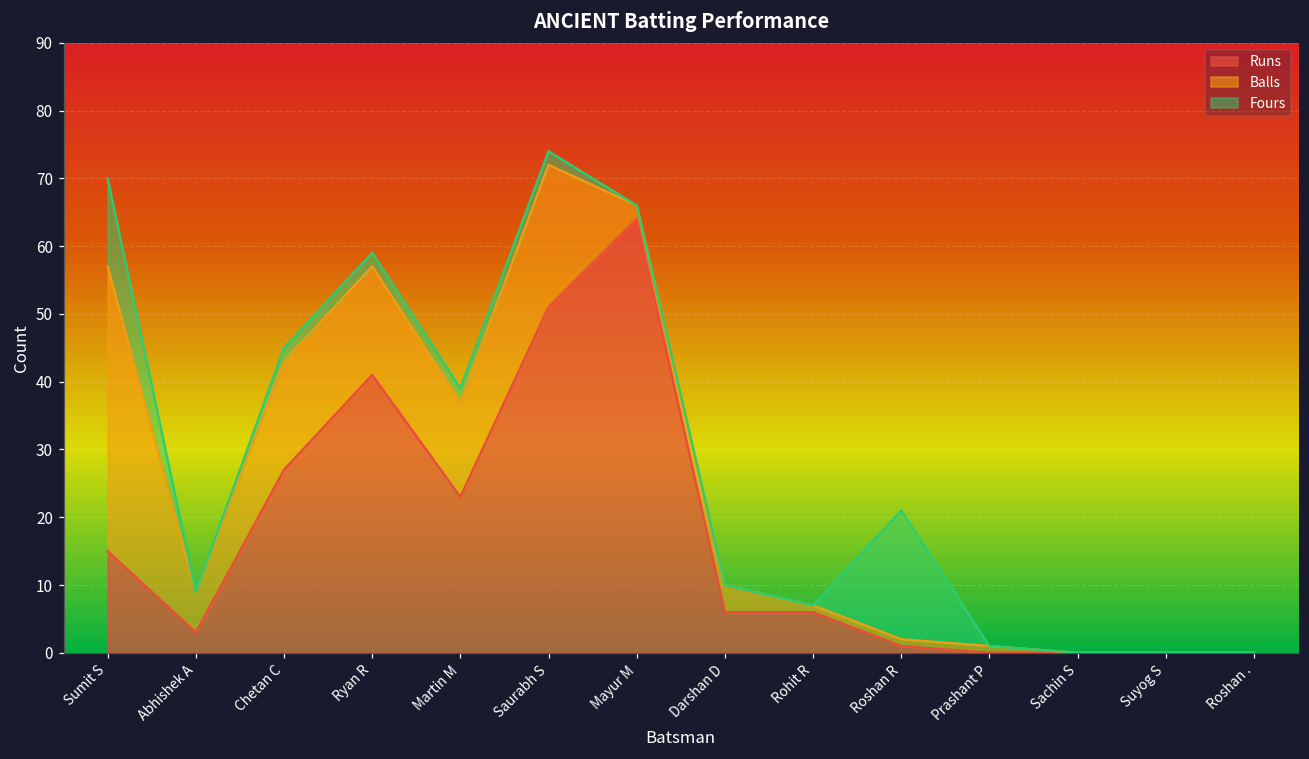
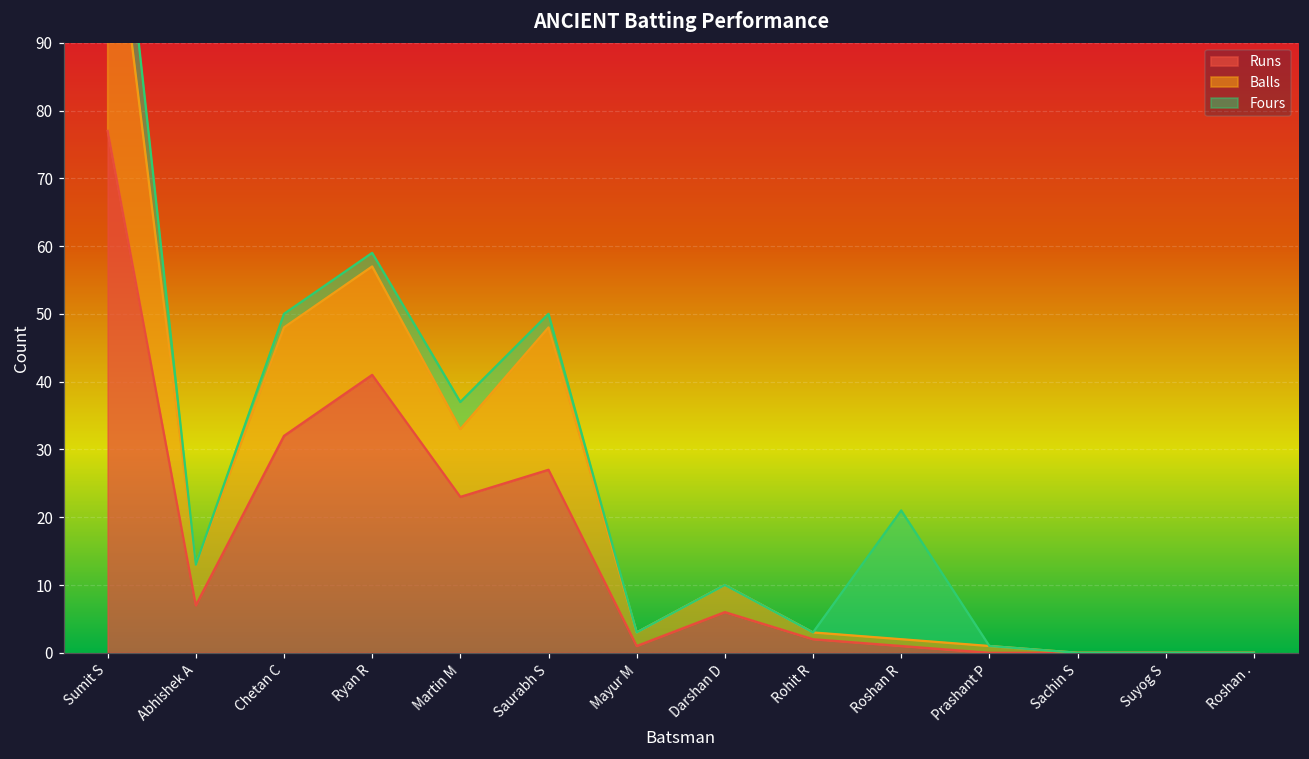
Runs, Sumit S: 15 -> 77
Runs, Abhishek A: 3 -> 7
Runs, Chetan C: 27 -> 32
Balls, Martin M: 14 -> 10
Fours, Martin M: 2 -> 4
Runs, Saurabh S: 51 -> 27
Runs, Mayur M: 64 -> 1
Runs, Rohit R: 6 -> 2
